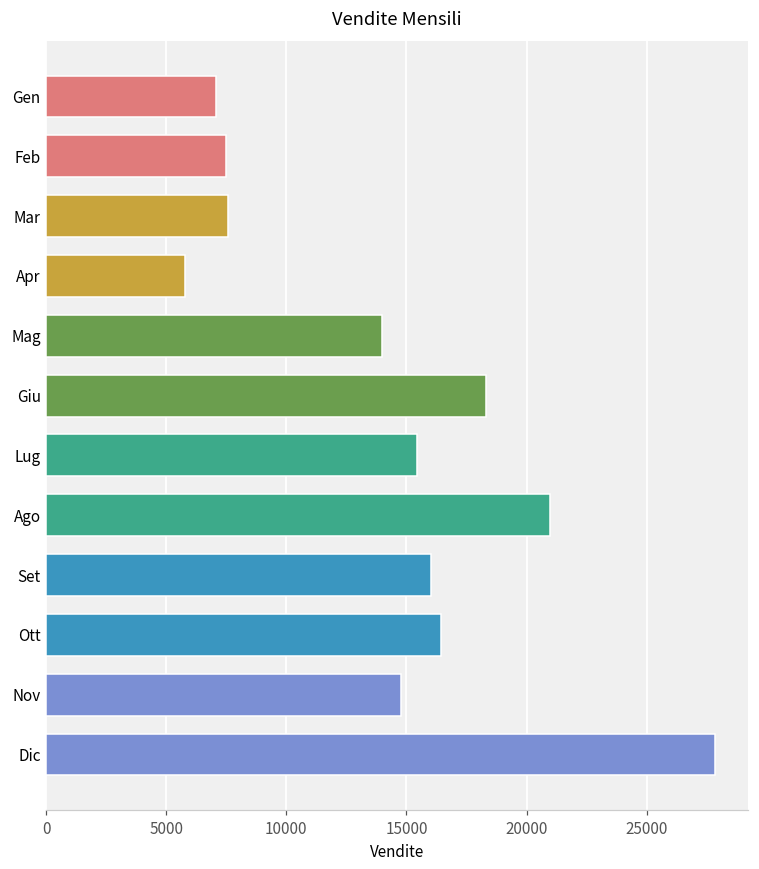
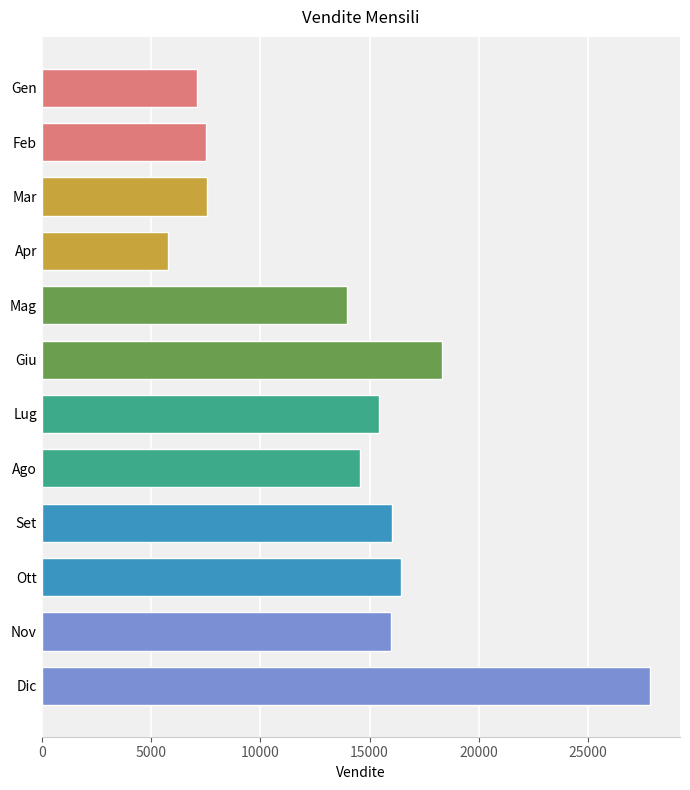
Ago: 21000 -> 14500
Nov: 14800 -> 16000
